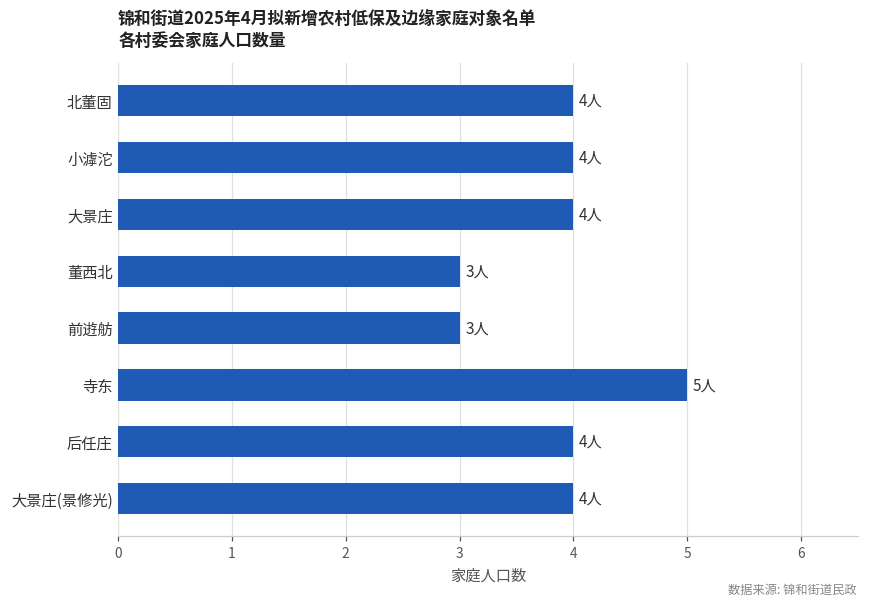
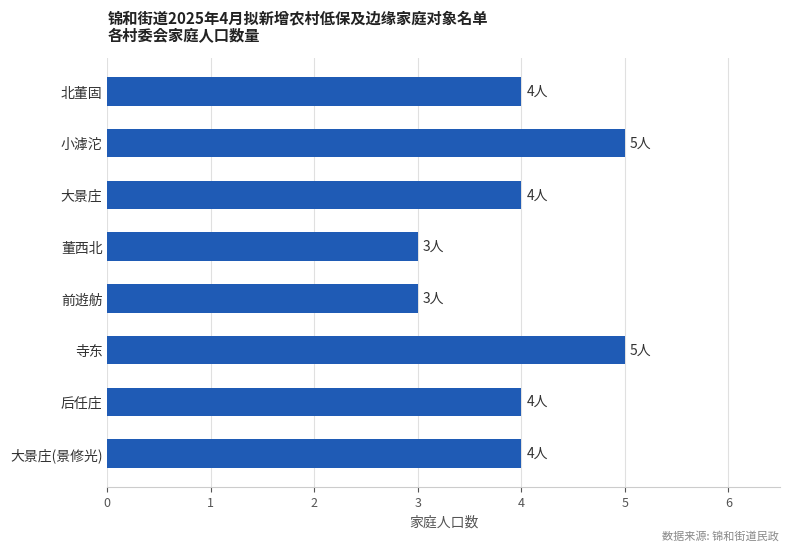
小滹沱: 4人 -> 5人
